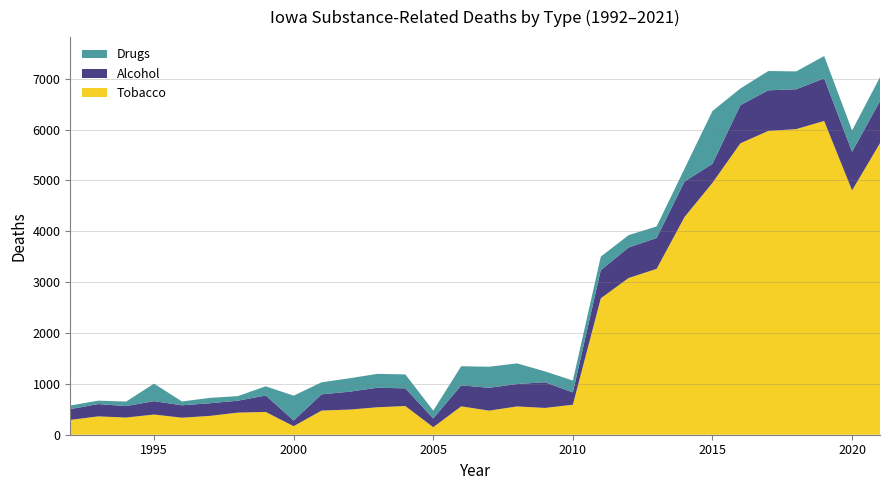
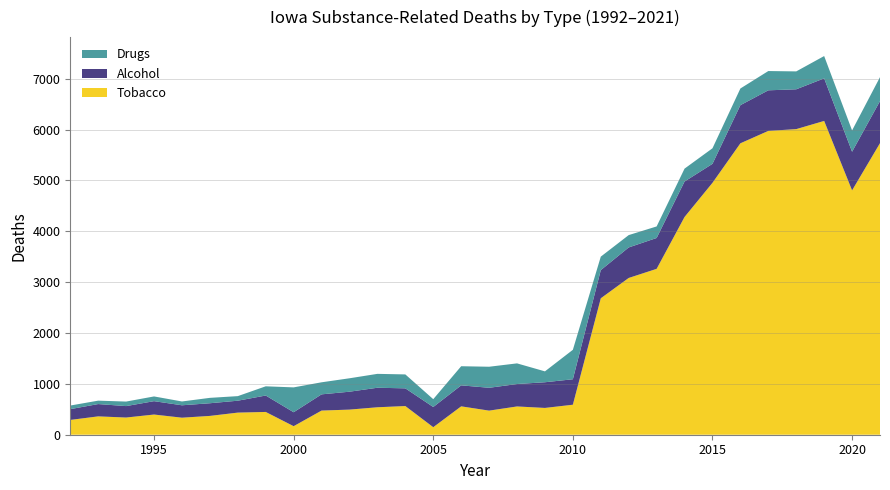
Drugs, 1995: 300 -> 100
Alcohol, 2000: 100 -> 300
Alcohol, 2005: 200 -> 400
Alcohol, 2010: 200 -> 500
Drugs, 2010: 200 -> 600
Drugs, 2015: 1000 -> 300
